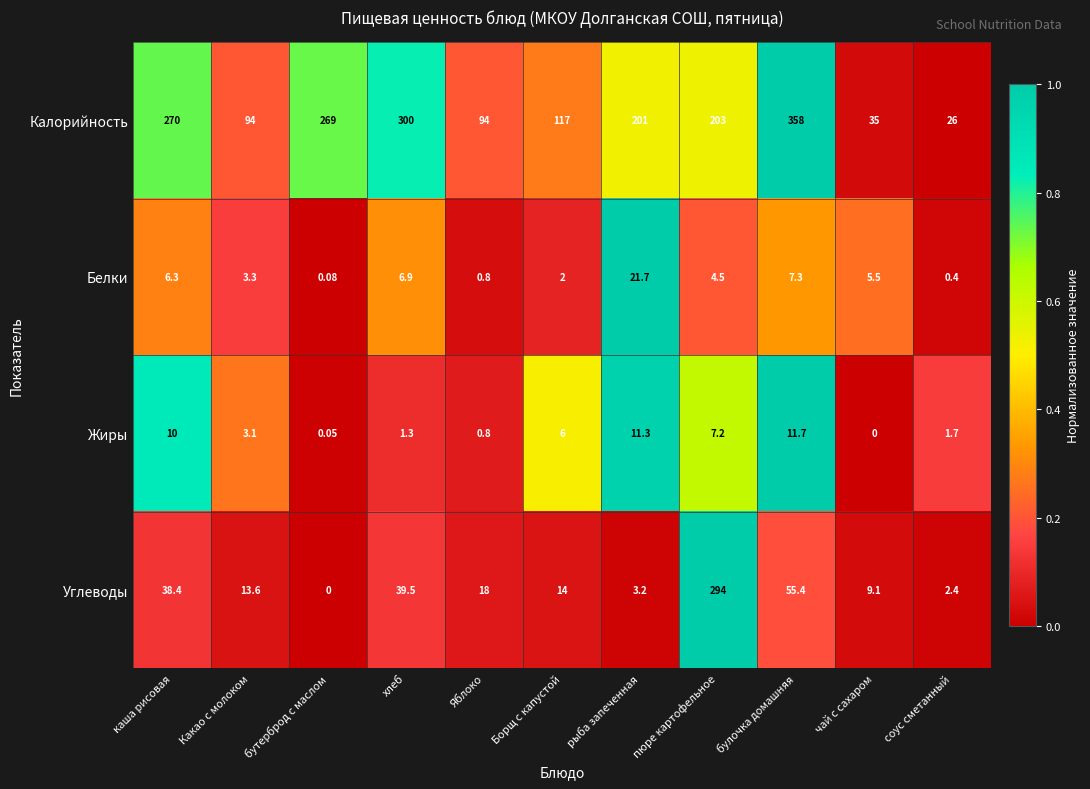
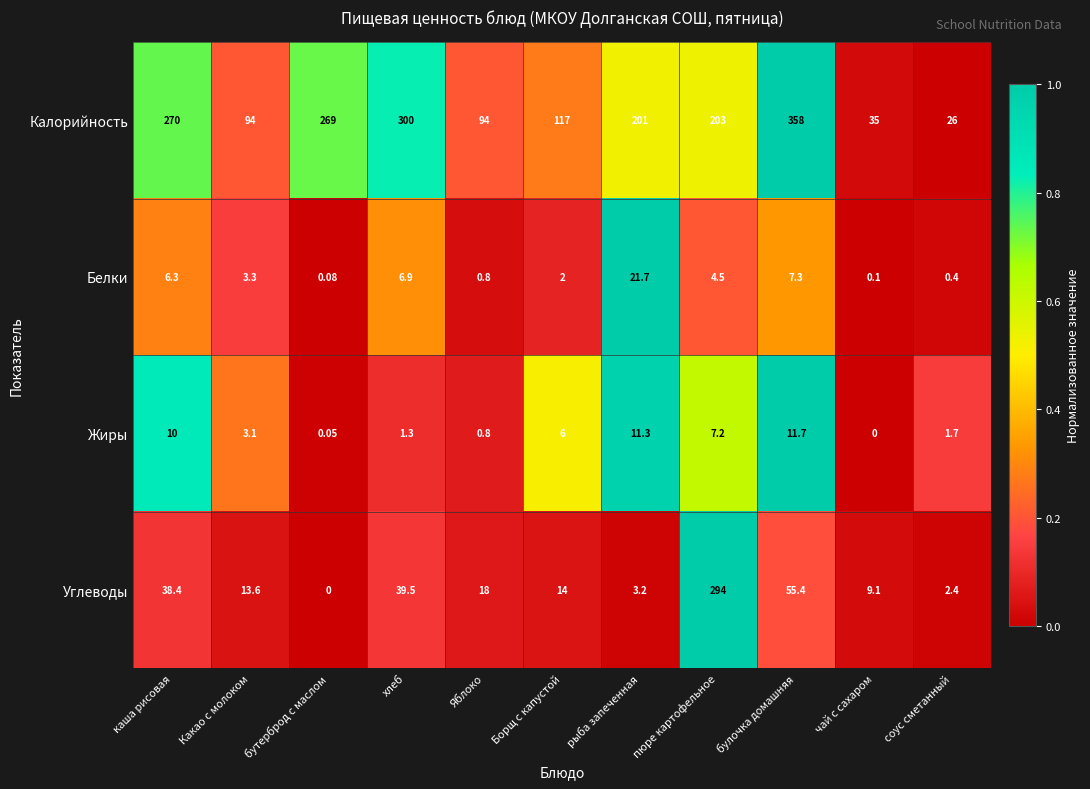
Белки, чай с сахаром: 5.5 -> 0.1
